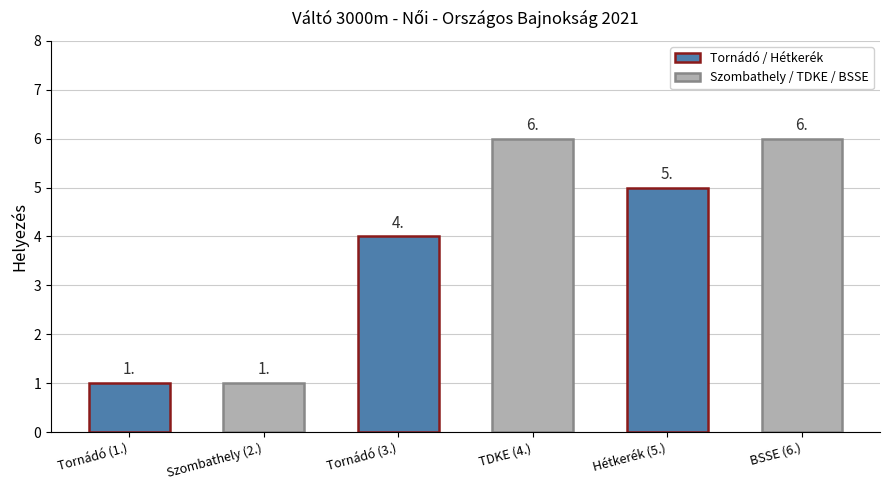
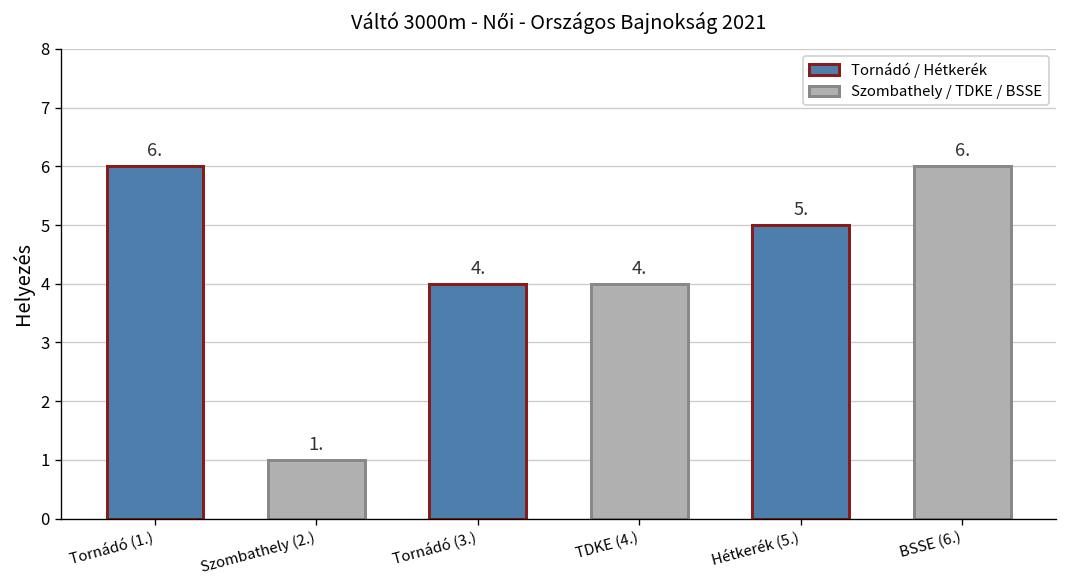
Tornádó (1.): 1. -> 6.
TDKE (4.): 6. -> 4.
